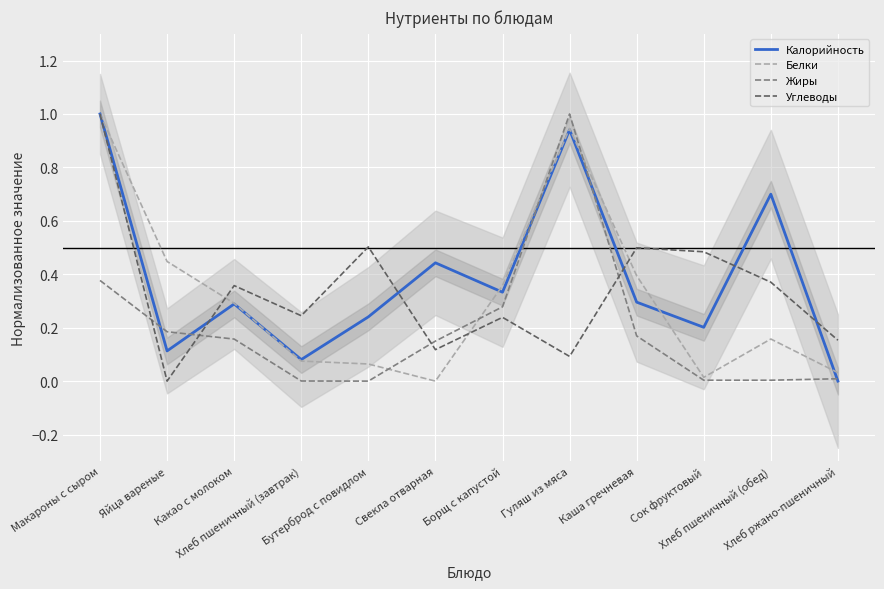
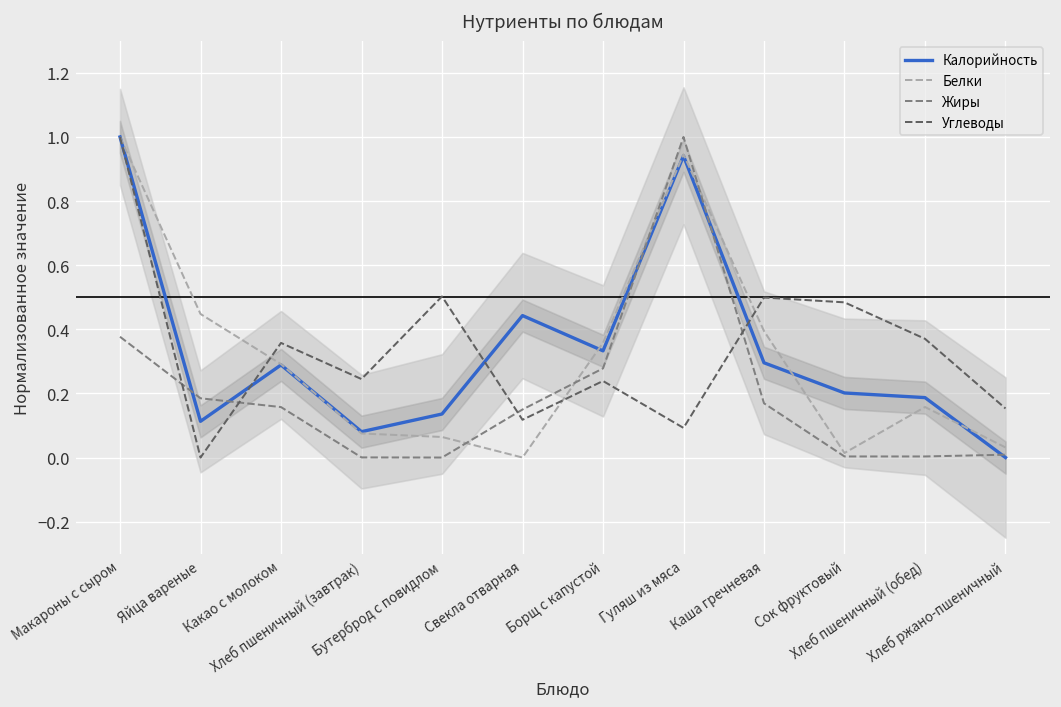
Калорийность, Бутерброд с повидлом: 0.24 -> 0.14
Калорийность, Хлеб пшеничный (обед): 0.70 -> 0.19
